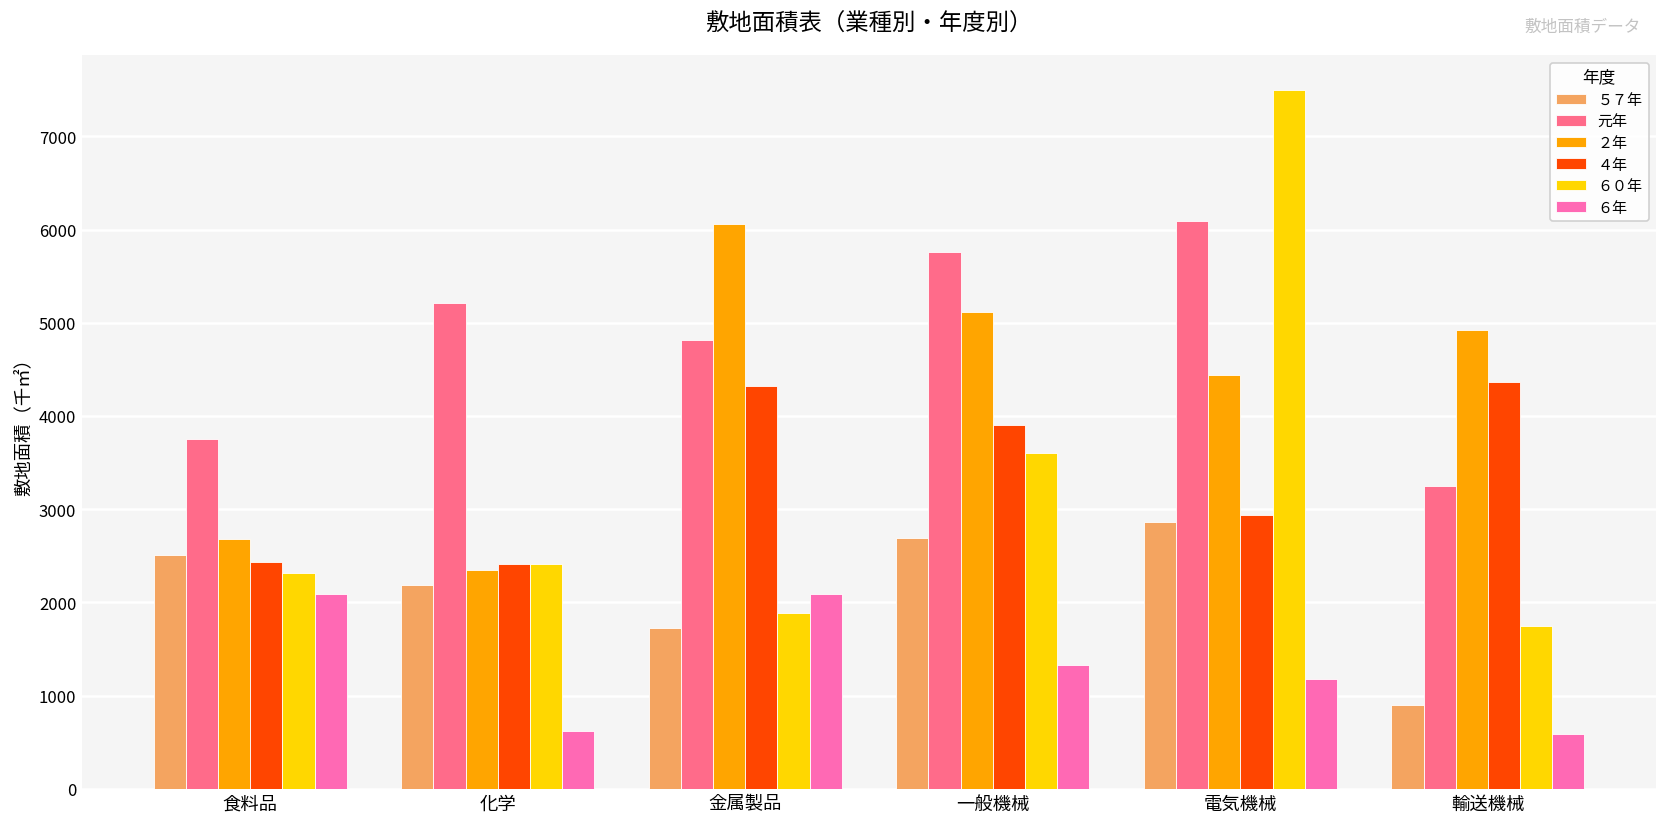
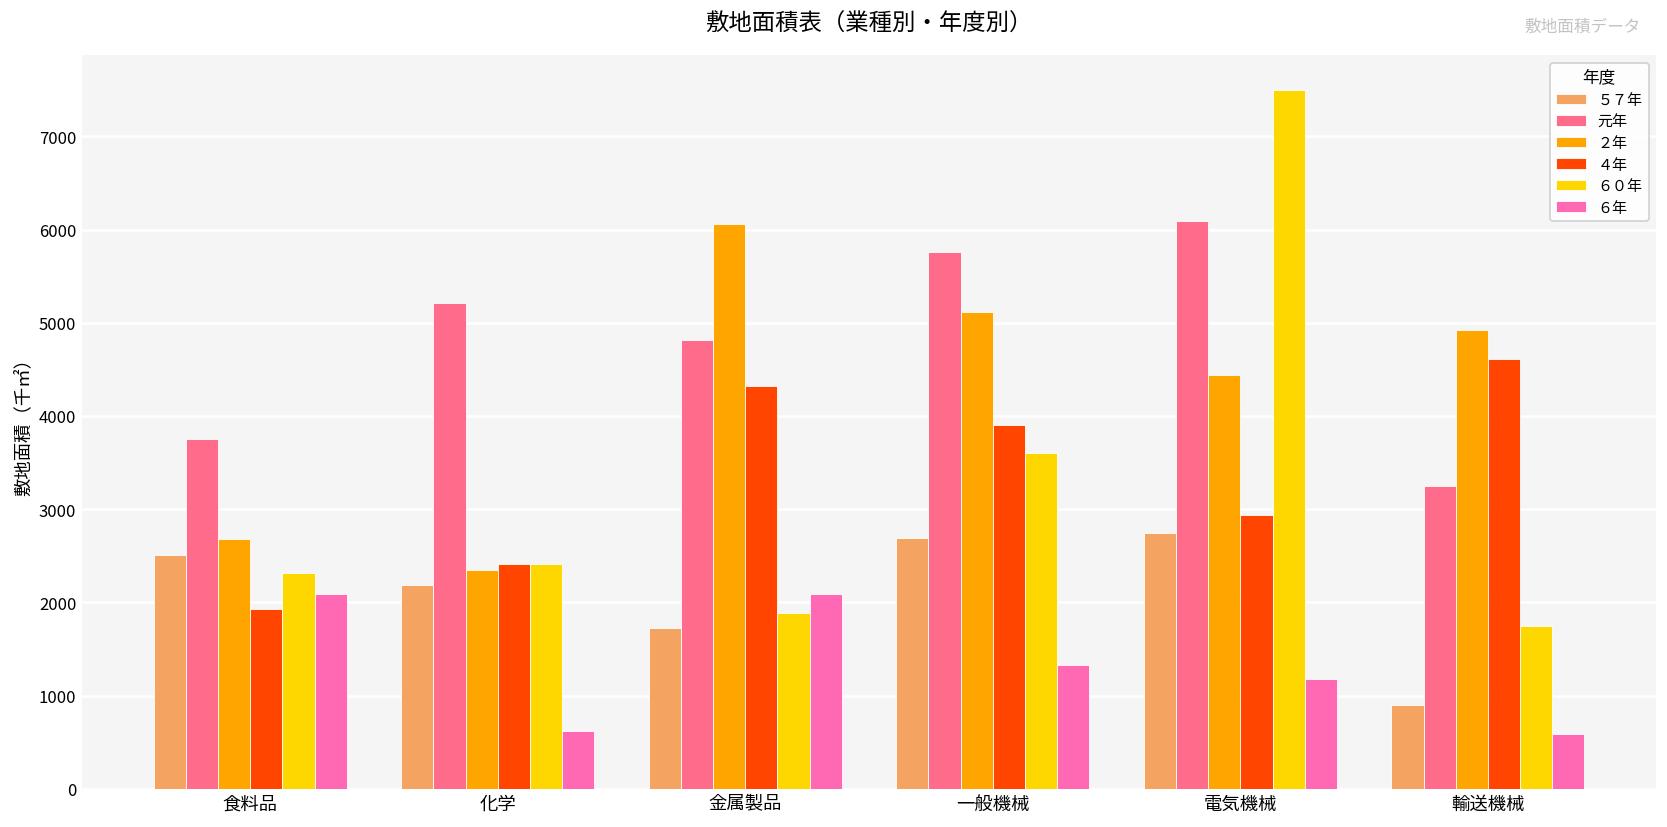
４年, 食料品: 2400 -> 1900
５７年, 電気機械: 2900 -> 2700
４年, 輸送機械: 4400 -> 4600
